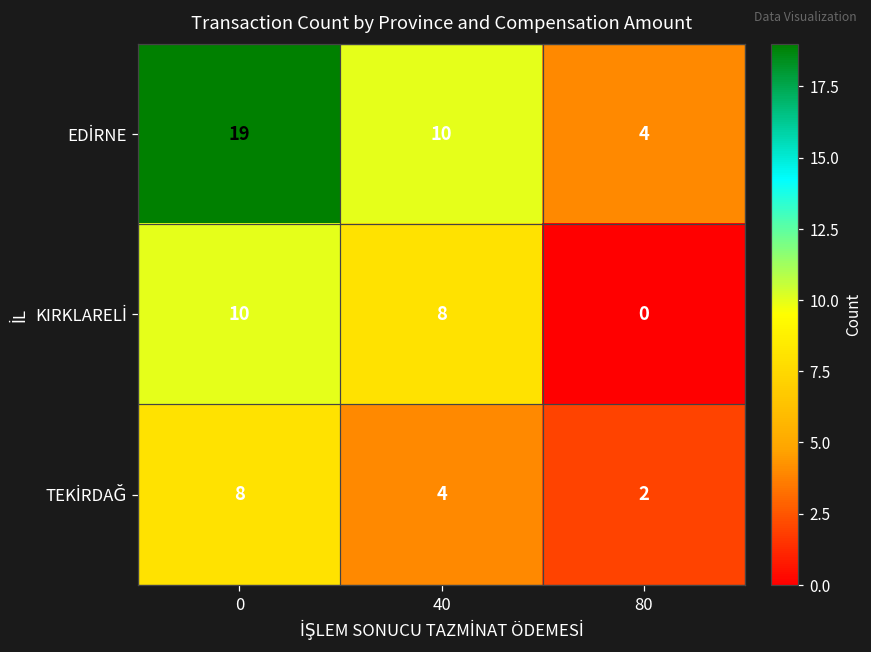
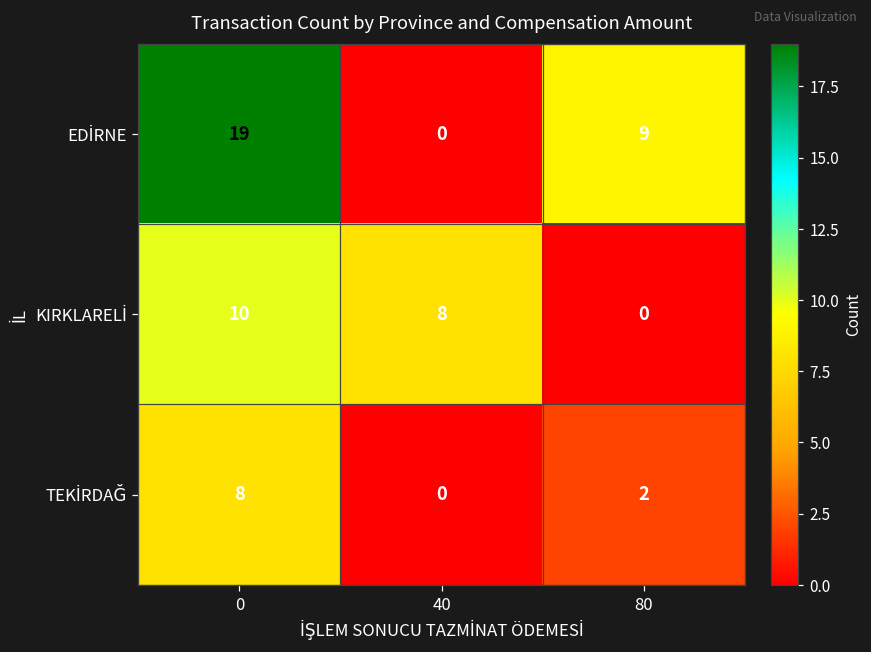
EDİRNE, 40: 10 -> 0
EDİRNE, 80: 4 -> 9
TEKİRDAĞ, 40: 4 -> 0
